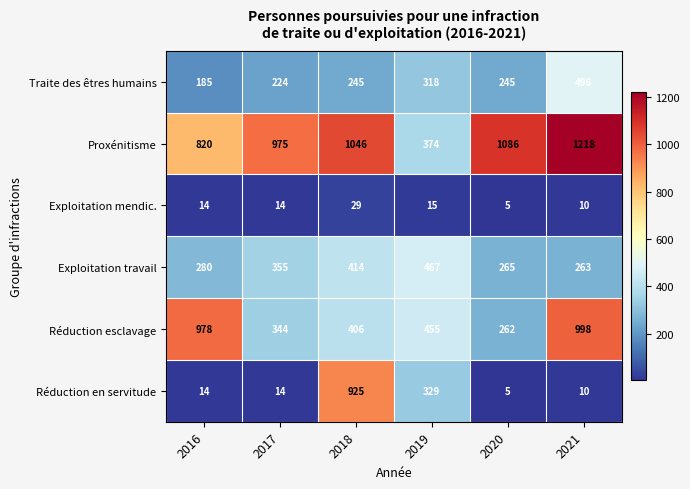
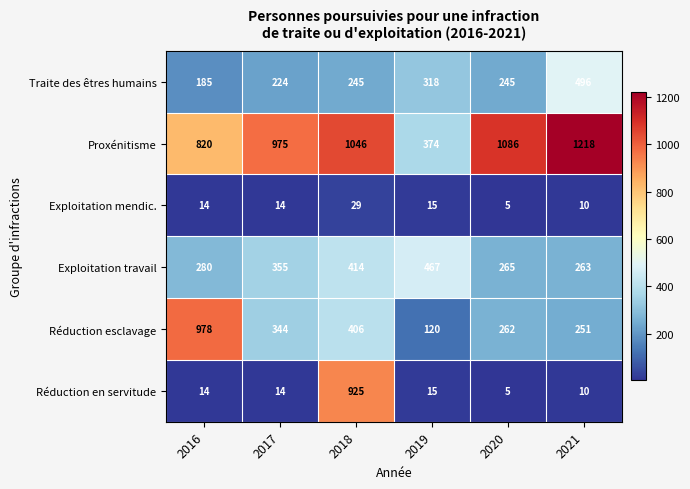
Réduction esclavage, 2019: 455 -> 120
Réduction esclavage, 2021: 998 -> 251
Réduction en servitude, 2019: 329 -> 15
